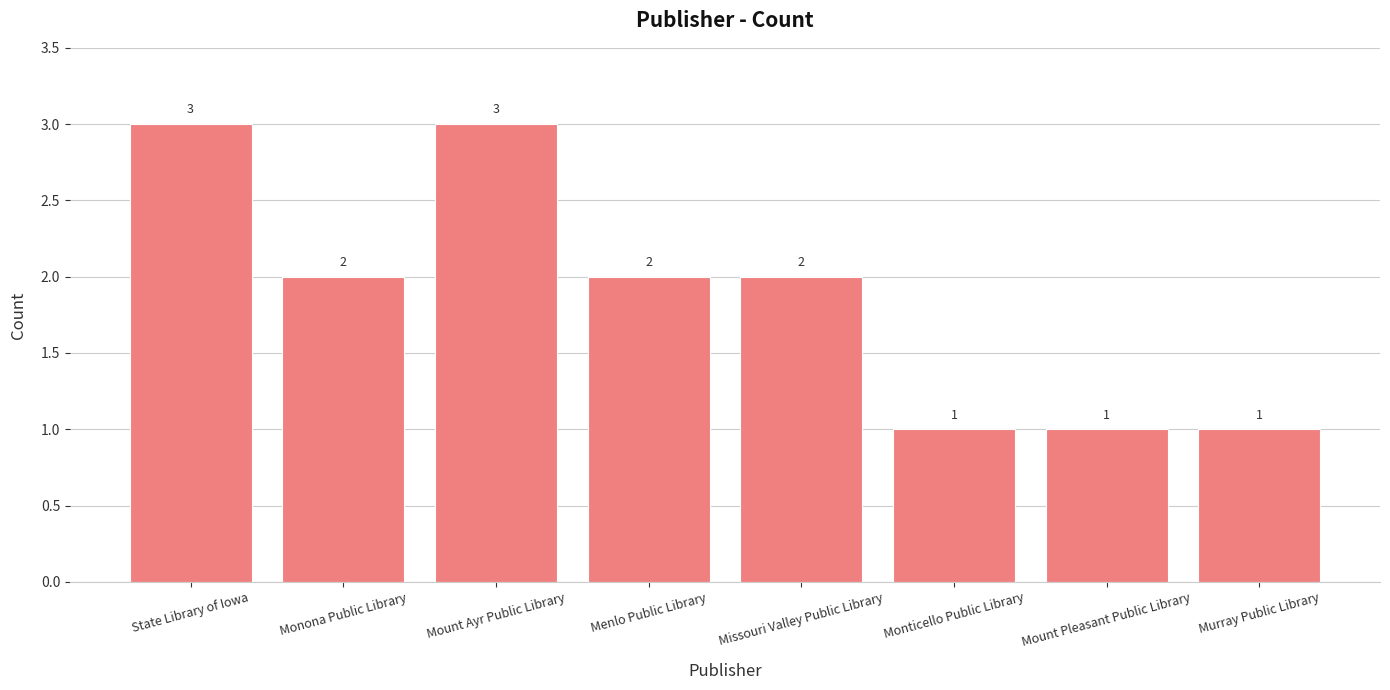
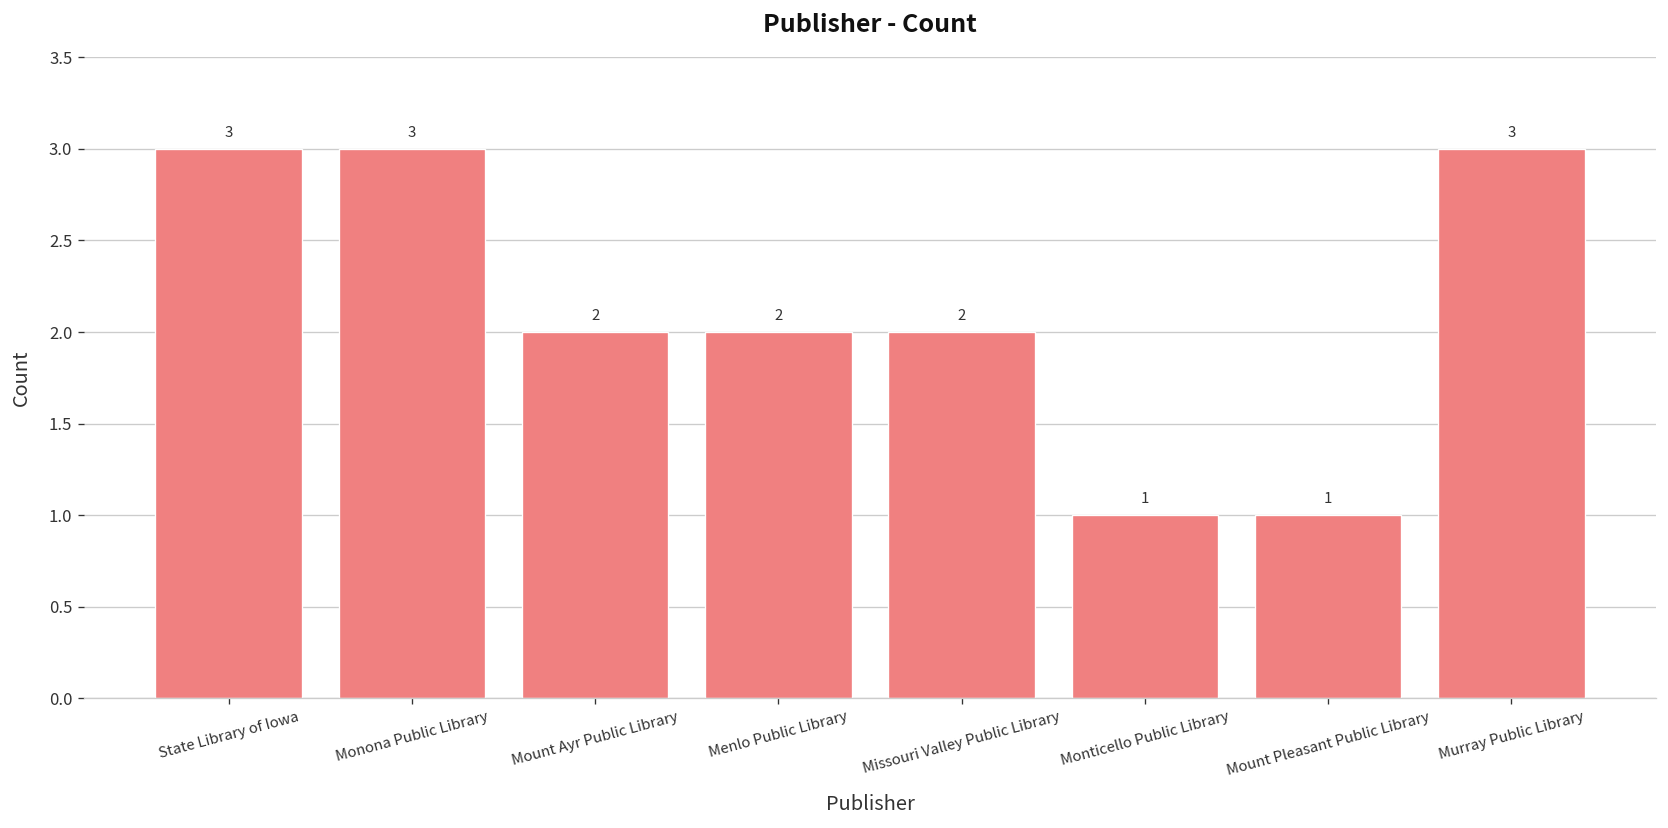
Monona Public Library: 2 -> 3
Mount Ayr Public Library: 3 -> 2
Murray Public Library: 1 -> 3
